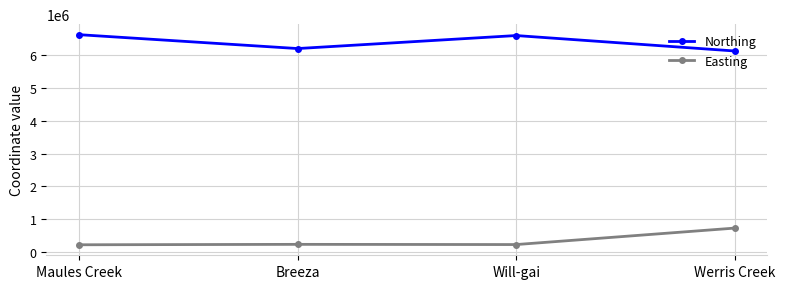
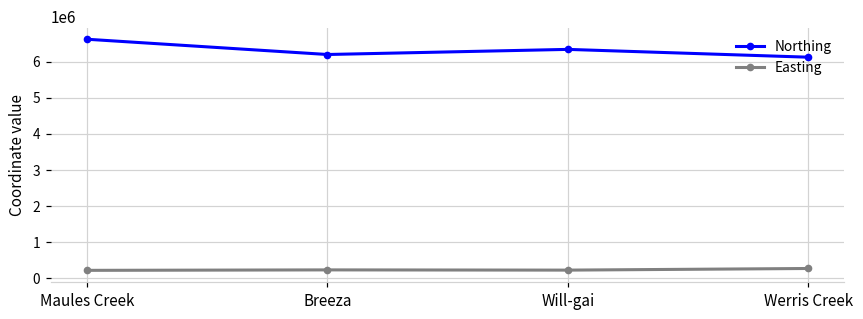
Northing, Will-gai: 6600000 -> 6300000
Easting, Werris Creek: 700000 -> 300000
